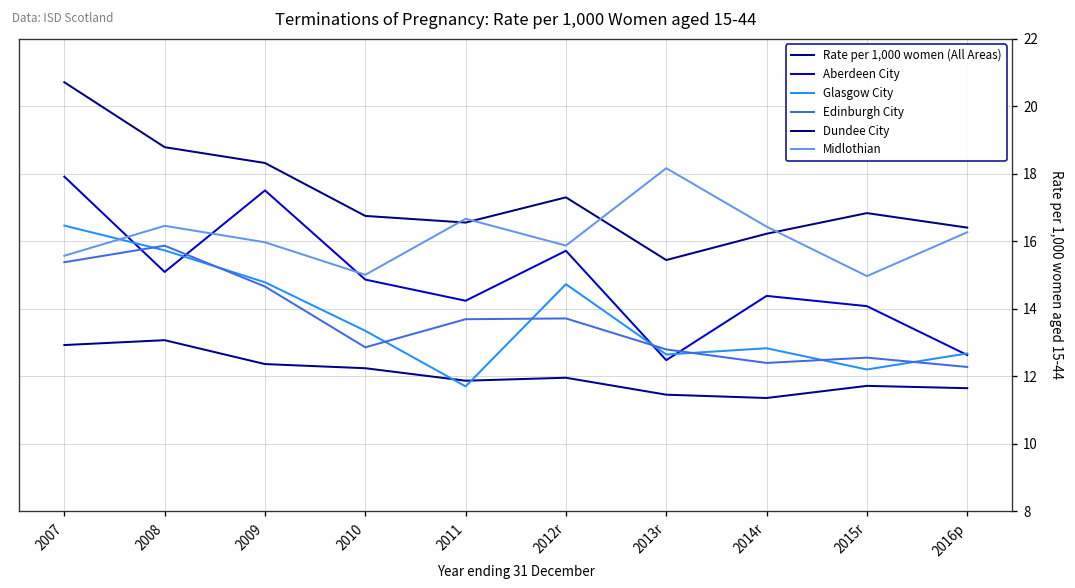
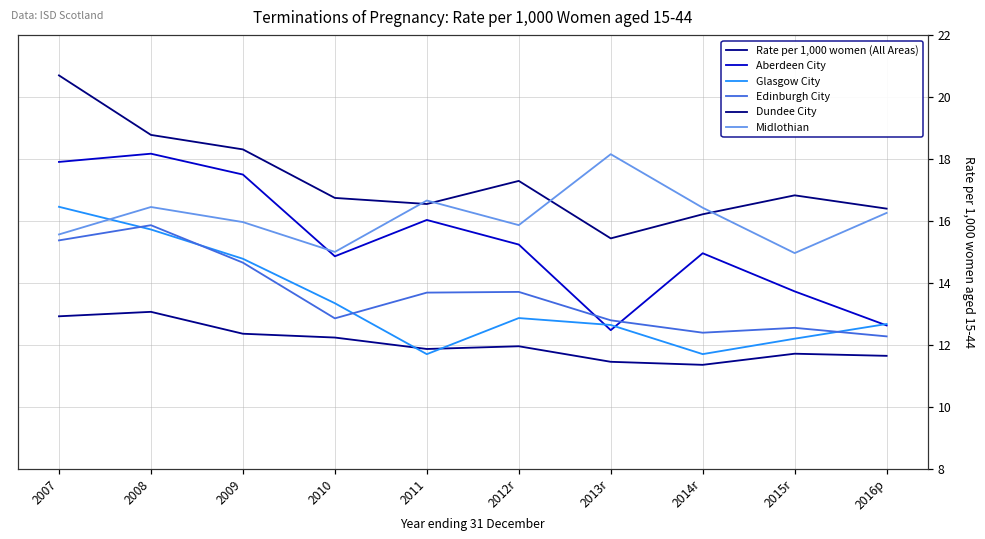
Aberdeen City, 2008: 15.1 -> 18.2
Aberdeen City, 2011: 14.2 -> 16.0
Aberdeen City, 2012r: 15.7 -> 15.2
Glasgow City, 2012r: 14.7 -> 12.9
Aberdeen City, 2014r: 14.4 -> 15.0
Glasgow City, 2014r: 12.8 -> 11.7
Aberdeen City, 2015r: 14.1 -> 13.7
